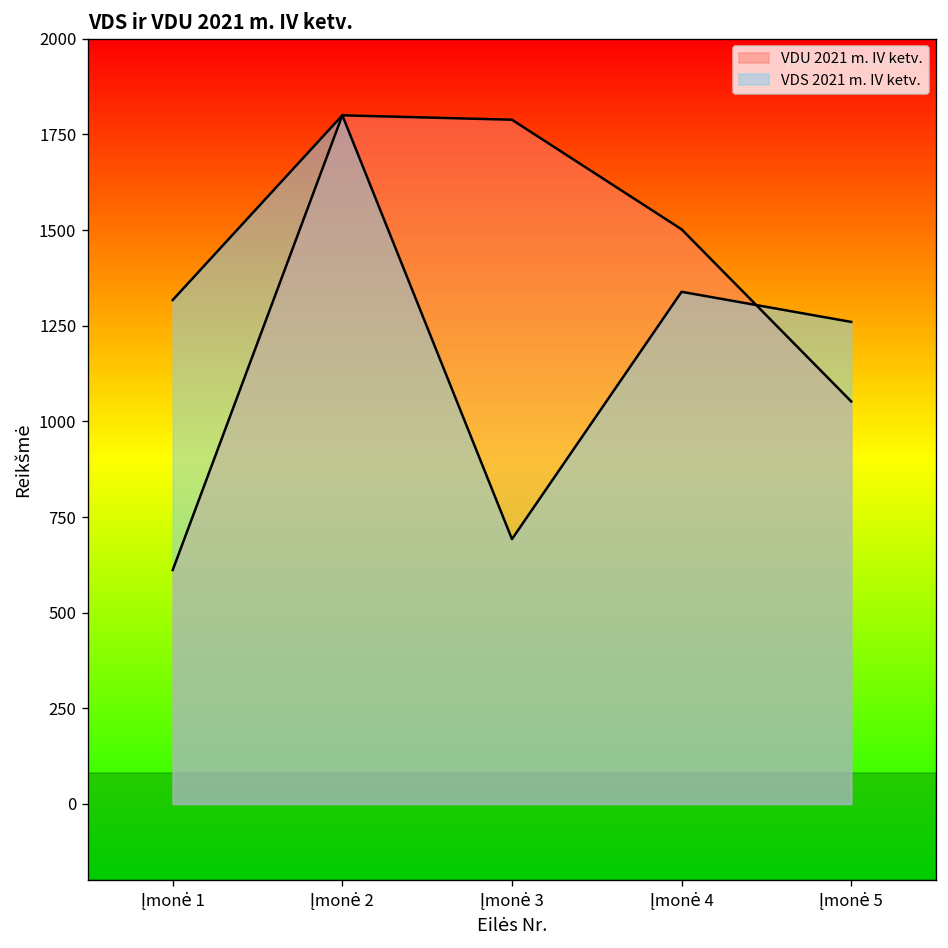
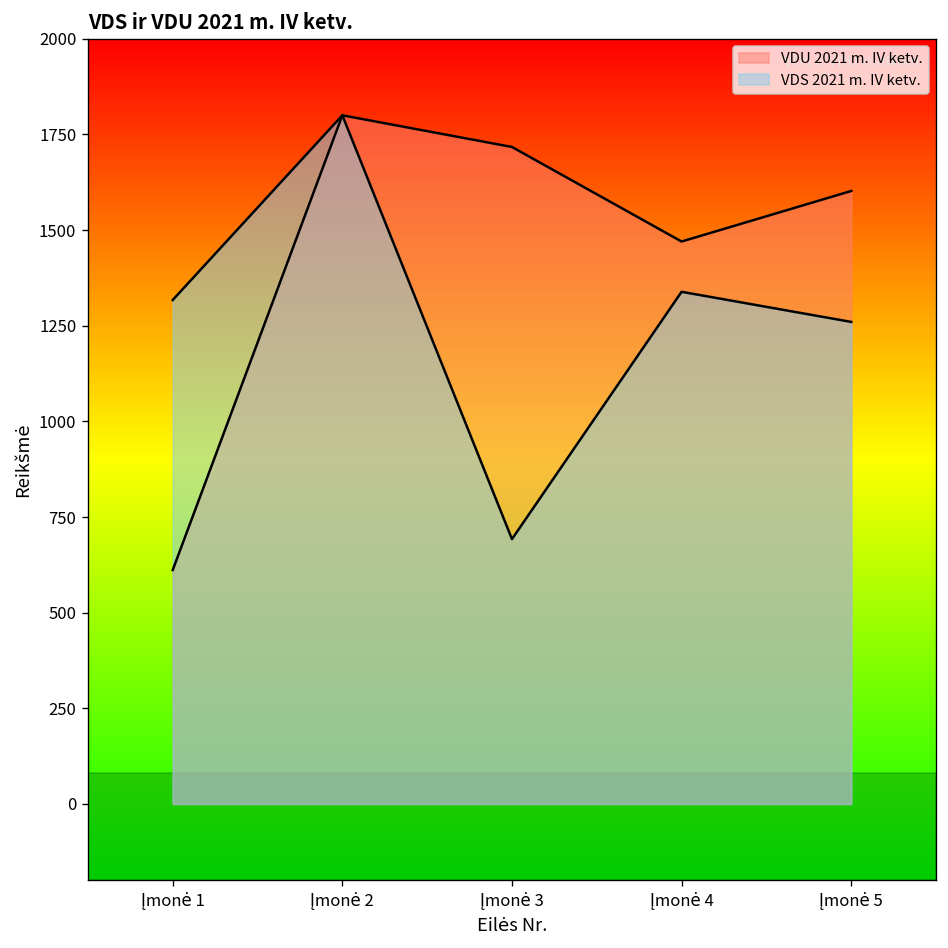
VDU 2021 m. IV ketv., Įmonė 3: 1790 -> 1720
VDU 2021 m. IV ketv., Įmonė 4: 1500 -> 1470
VDU 2021 m. IV ketv., Įmonė 5: 1050 -> 1600
